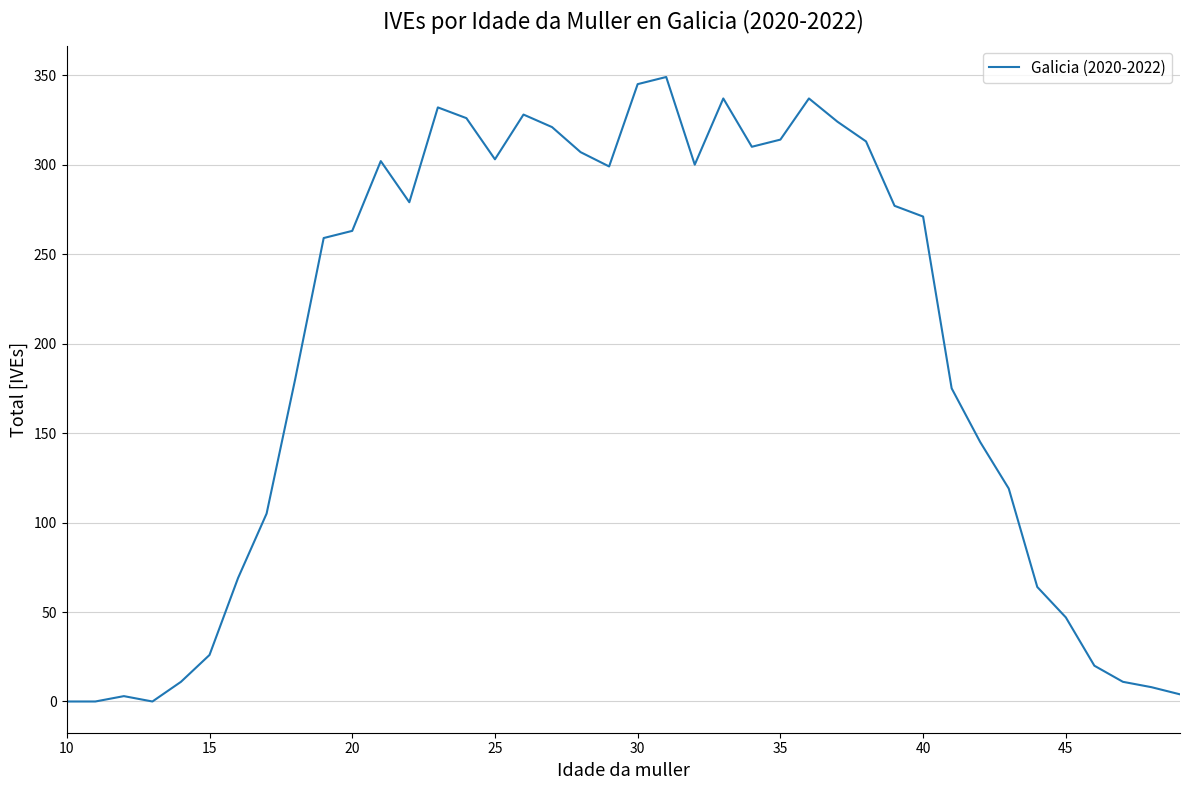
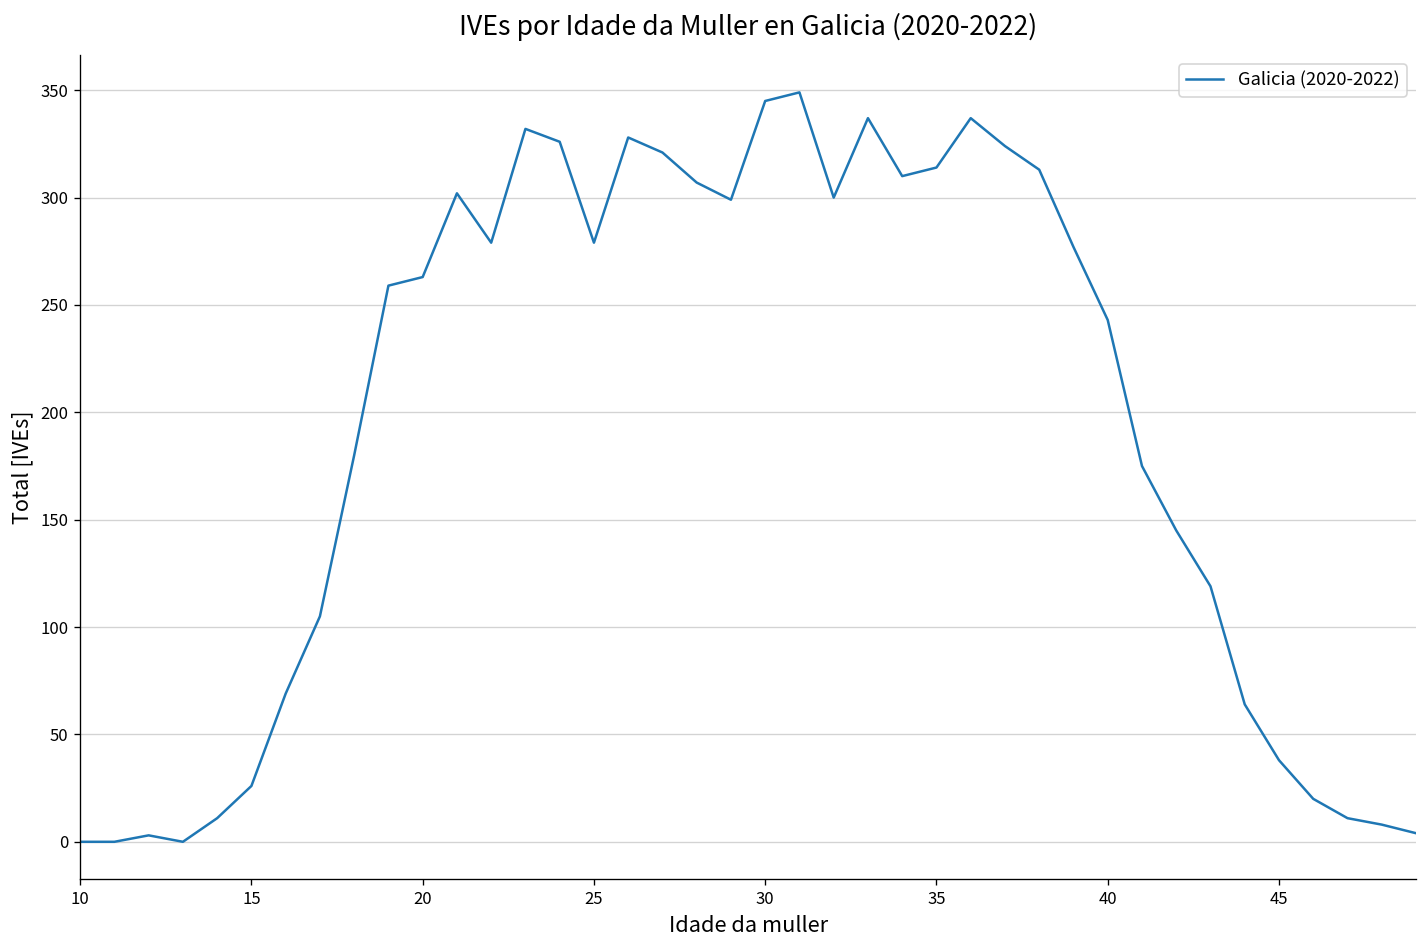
25: 303 -> 279
40: 271 -> 243
45: 47 -> 38
